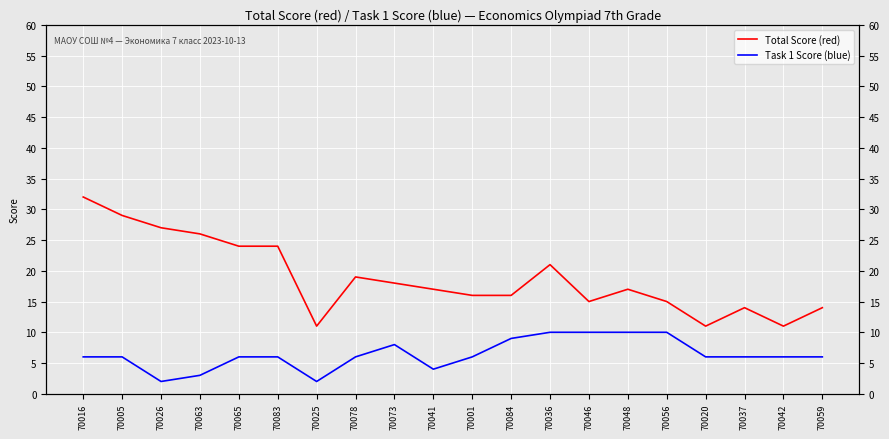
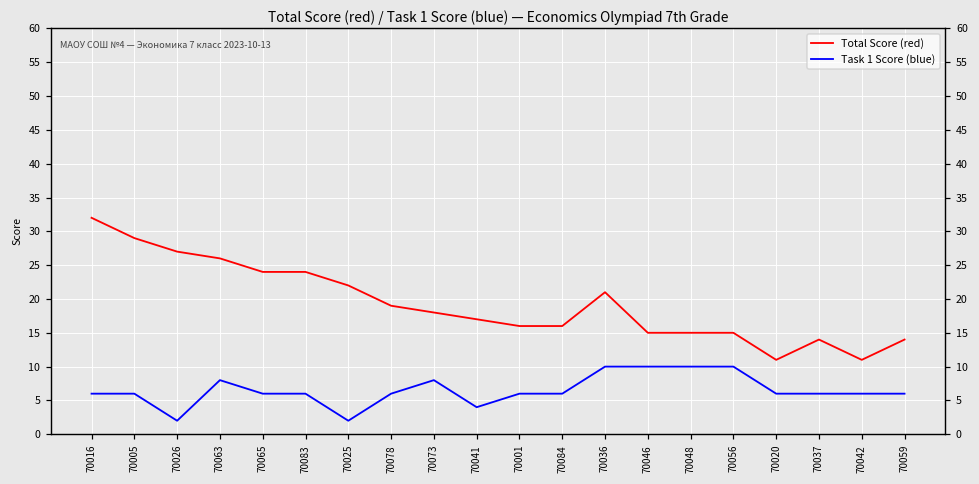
Task 1 Score (blue), 70063: 3 -> 8
Total Score (red), 70025: 11 -> 22
Task 1 Score (blue), 70084: 9 -> 6
Total Score (red), 70048: 17 -> 15
